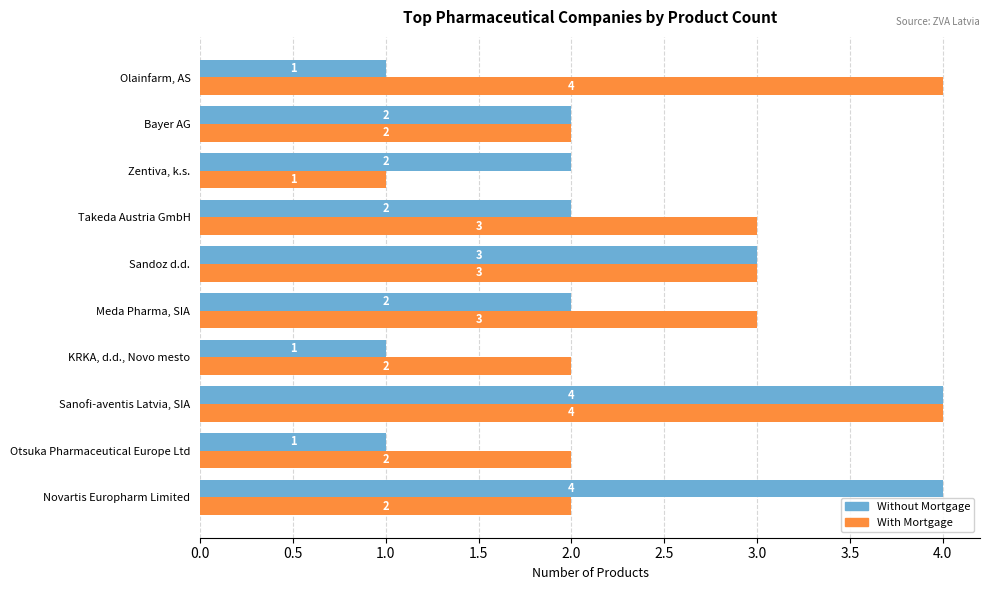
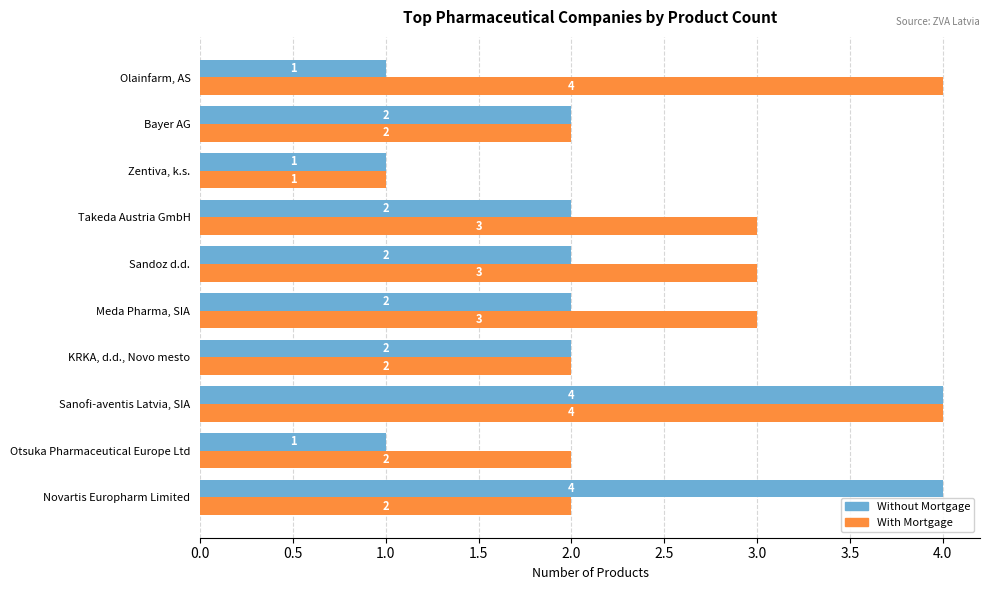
Without Mortgage, Zentiva, k.s.: 2 -> 1
Without Mortgage, Sandoz d.d.: 3 -> 2
Without Mortgage, KRKA, d.d., Novo mesto: 1 -> 2
